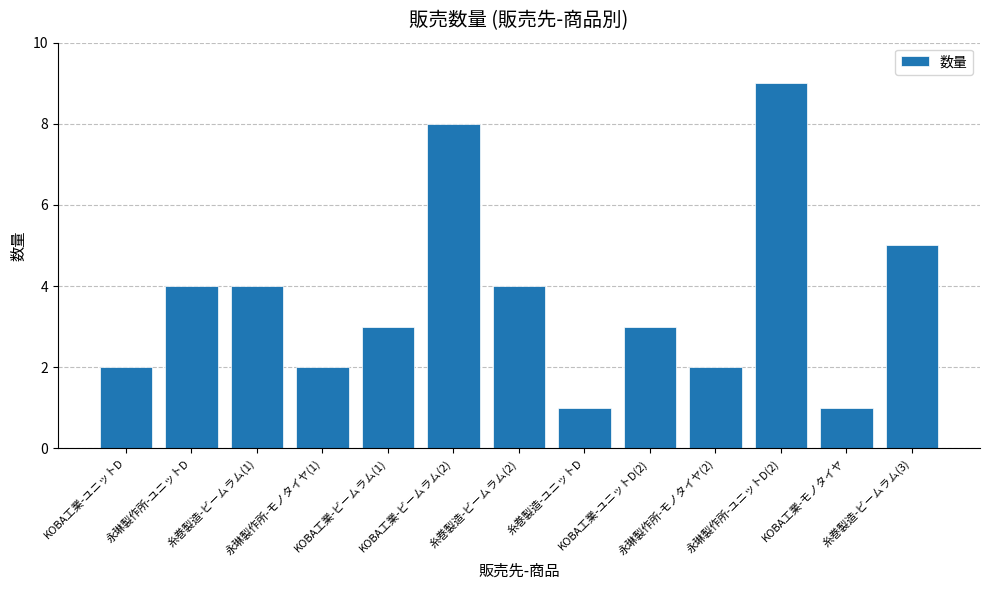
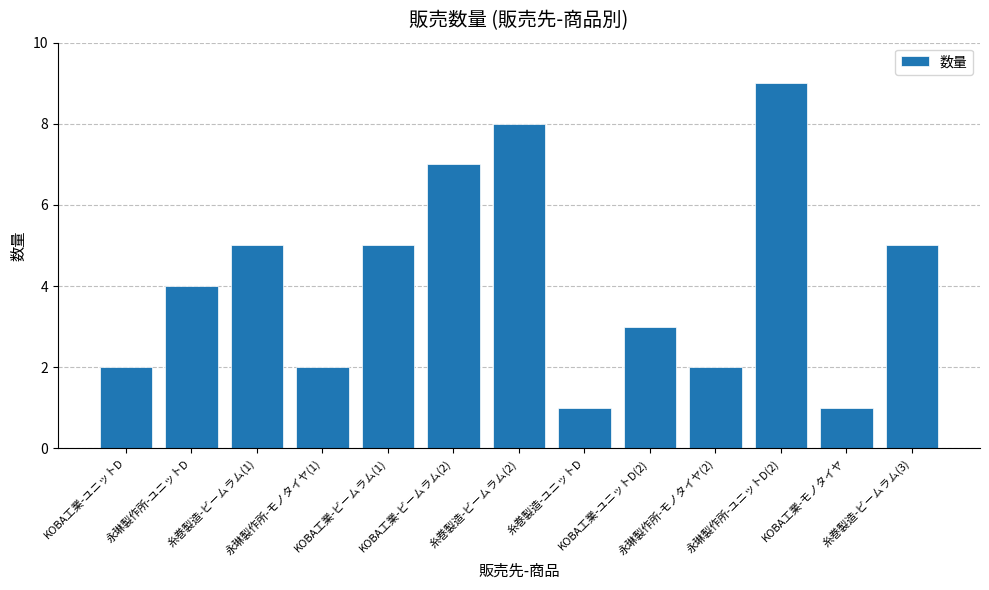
糸巻製造-ビームラム(1): 4 -> 5
KOBA工業-ビームラム(1): 3 -> 5
KOBA工業-ビームラム(2): 8 -> 7
糸巻製造-ビームラム(2): 4 -> 8
